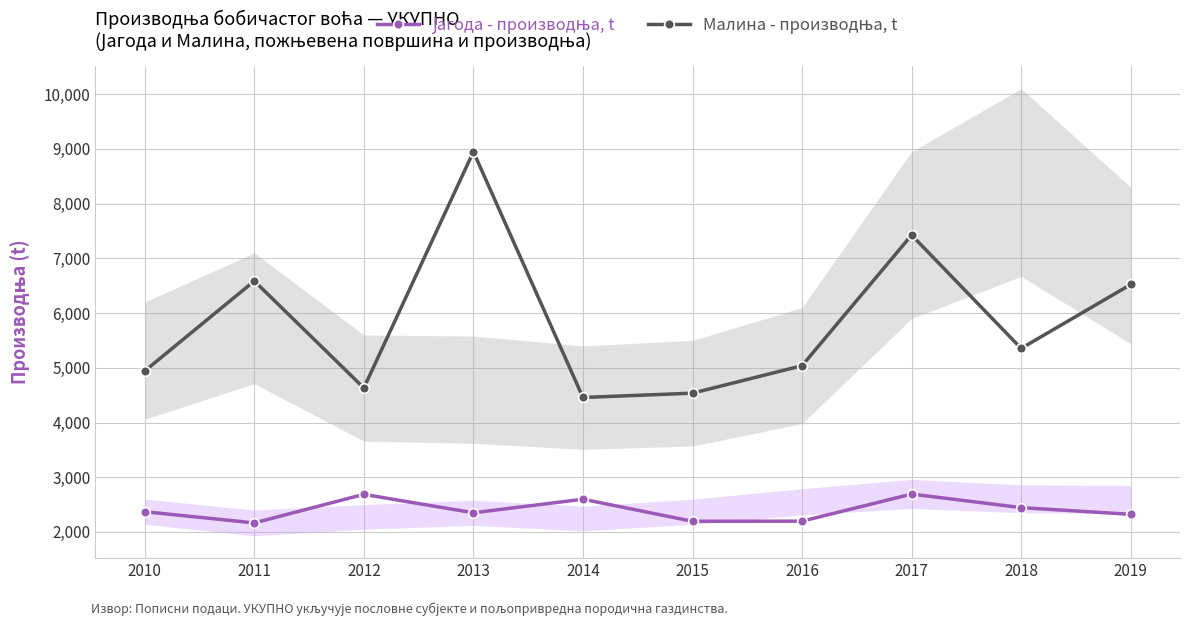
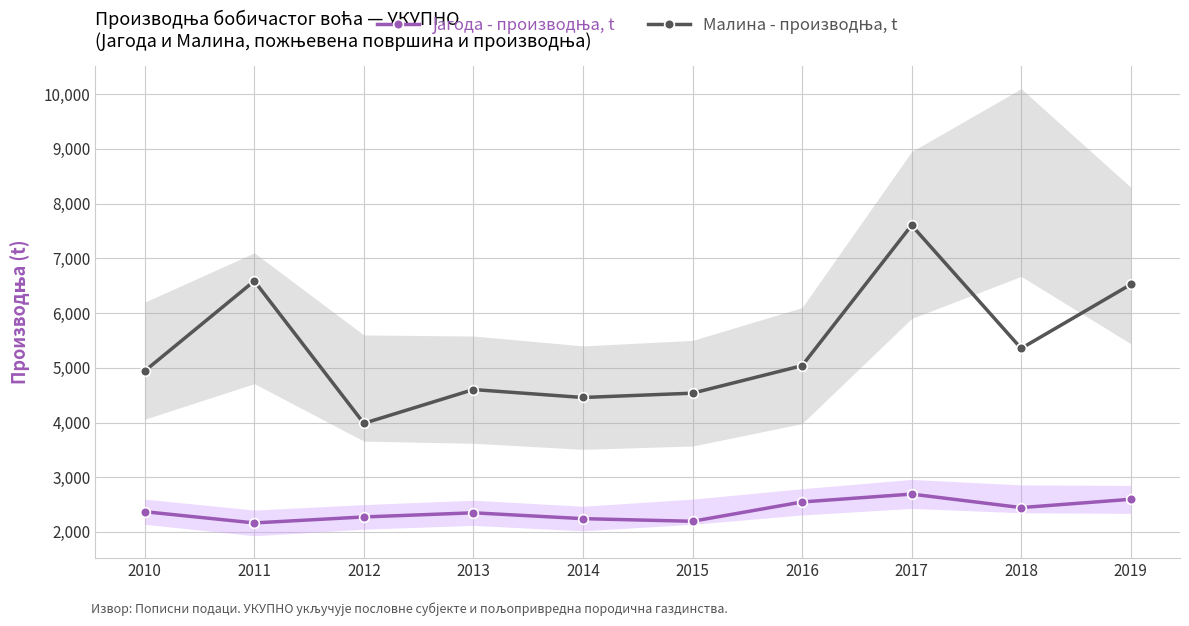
Јагода - производња, t, 2012: 2,700 -> 2,300
Малина - производња, t, 2012: 4,600 -> 4,000
Малина - производња, t, 2013: 8,900 -> 4,600
Јагода - производња, t, 2014: 2,600 -> 2,200
Јагода - производња, t, 2016: 2,200 -> 2,500
Малина - производња, t, 2017: 7,400 -> 7,600
Јагода - производња, t, 2019: 2,300 -> 2,600
